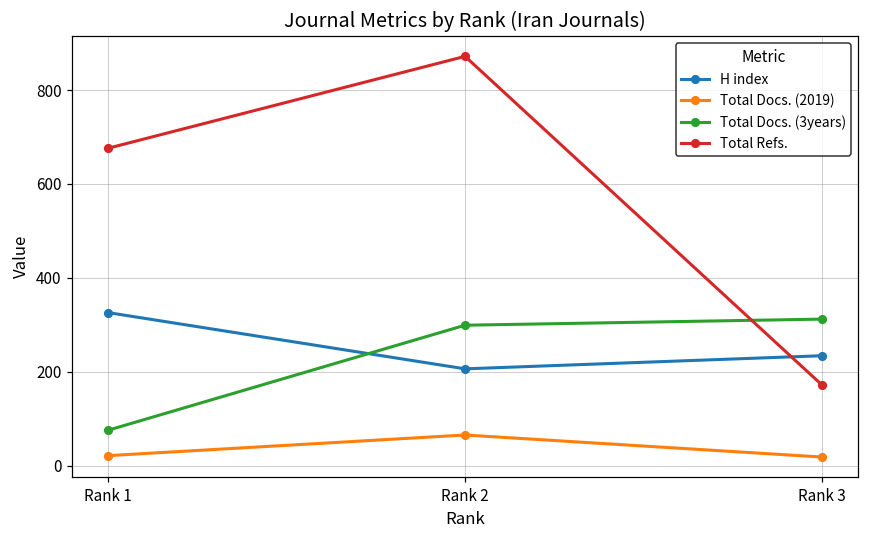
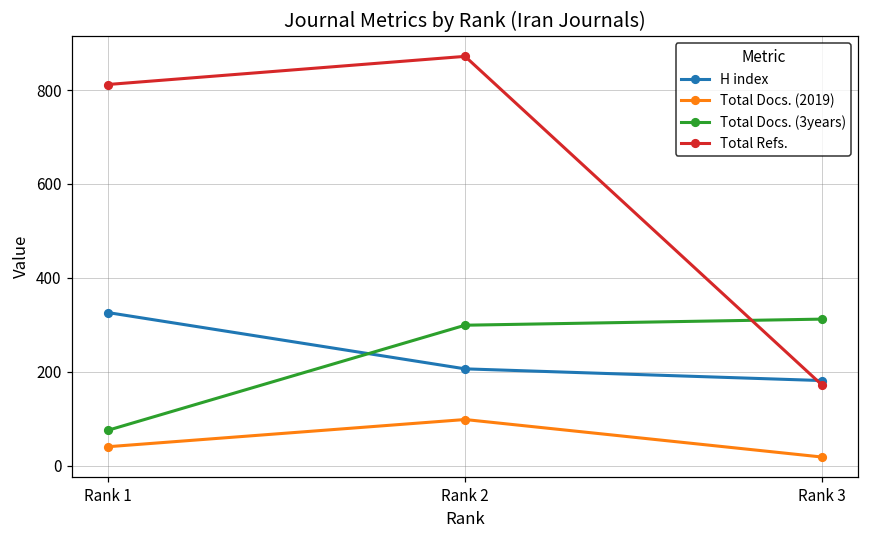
Total Docs. (2019), Rank 1: 20 -> 40
Total Refs., Rank 1: 680 -> 810
Total Docs. (2019), Rank 2: 70 -> 100
H index, Rank 3: 230 -> 180
